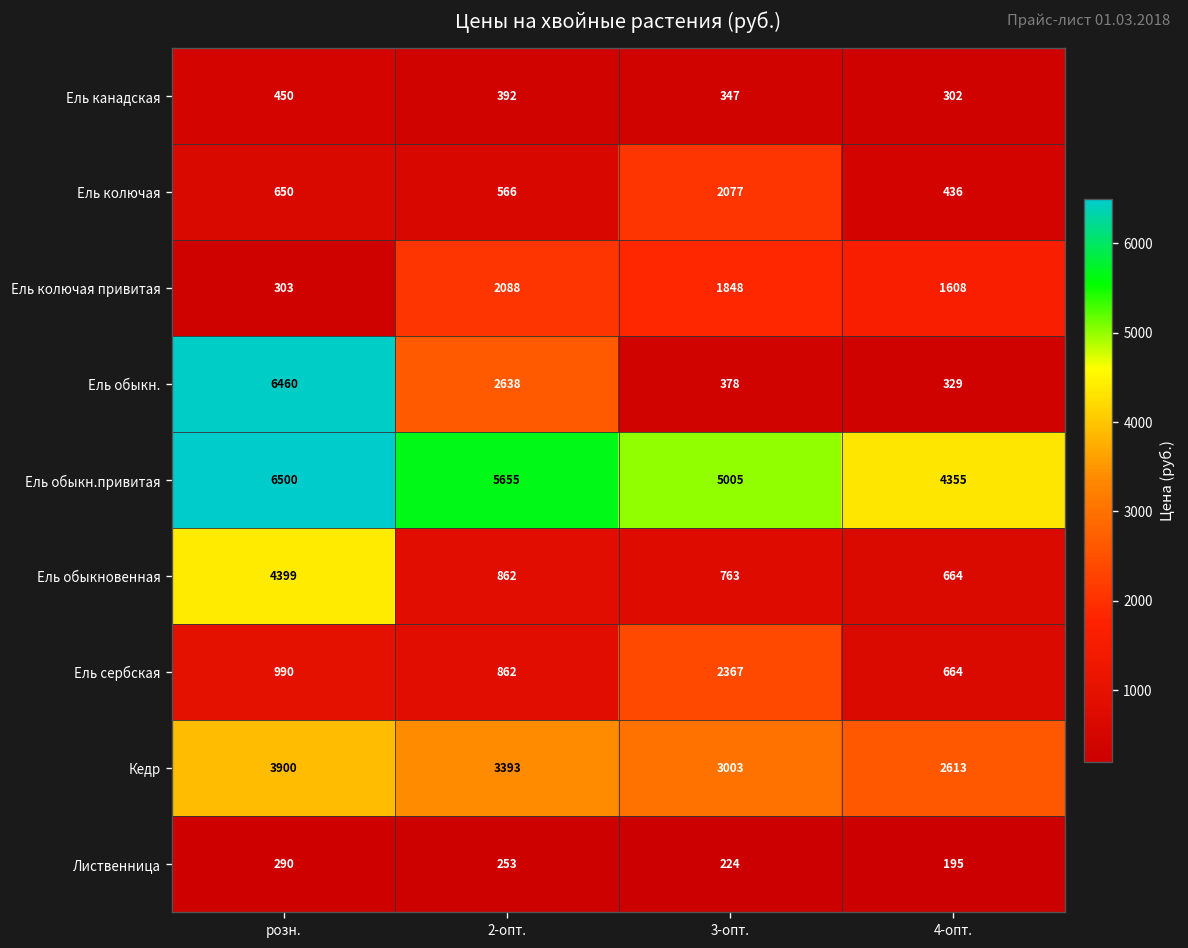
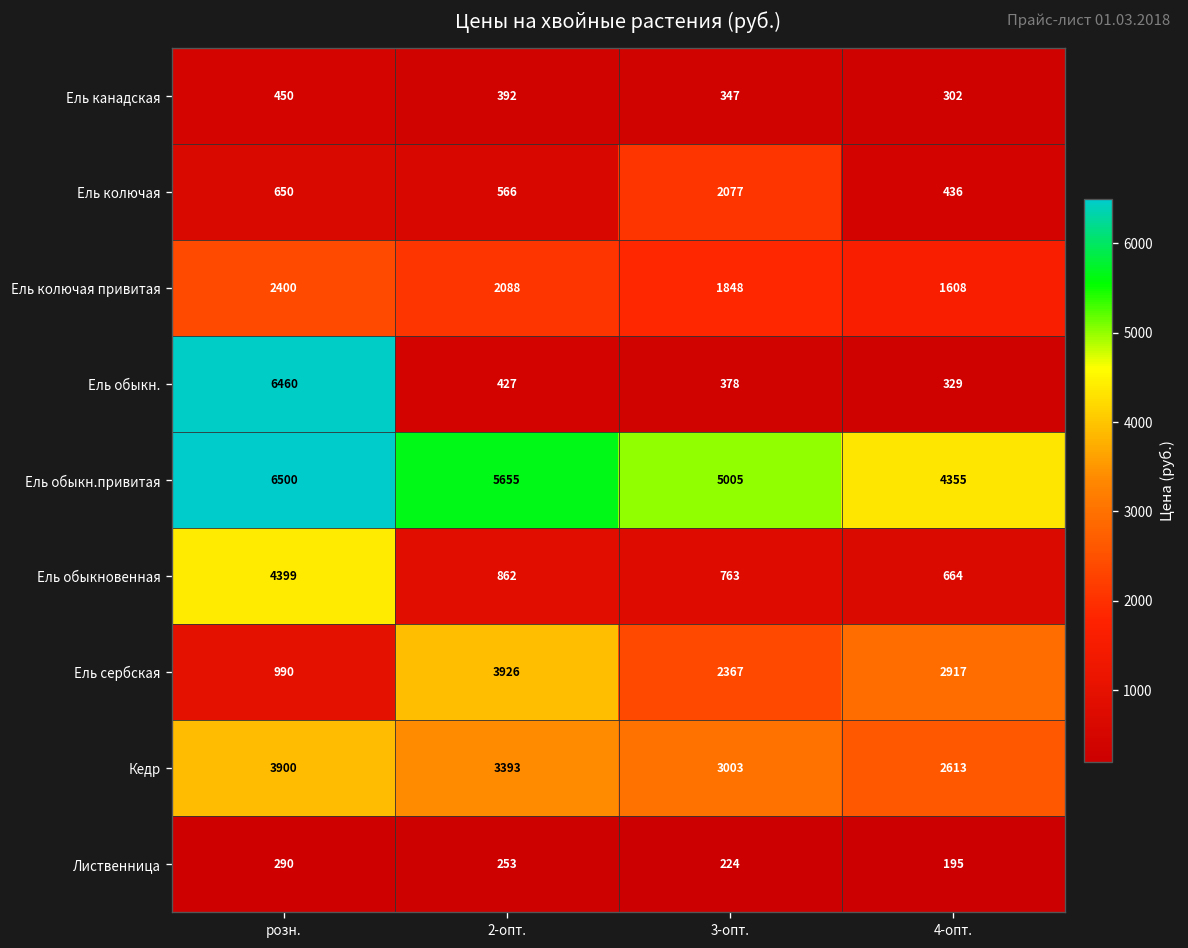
Ель колючая привитая, розн.: 303 -> 2400
Ель обыкн., 2-опт.: 2638 -> 427
Ель сербская, 2-опт.: 862 -> 3926
Ель сербская, 4-опт.: 664 -> 2917
